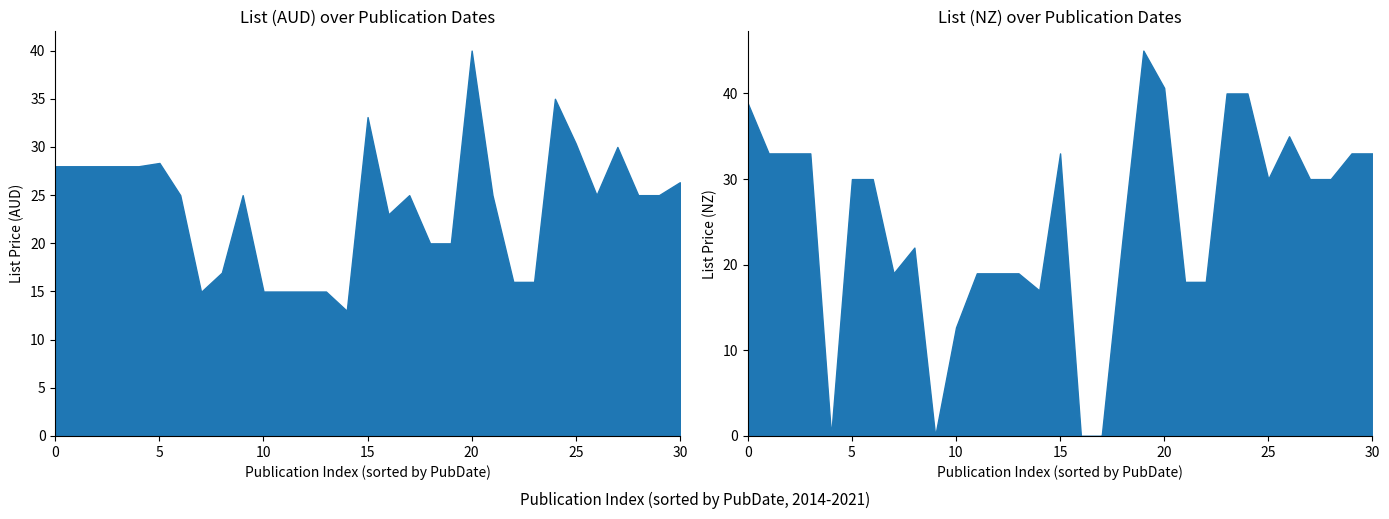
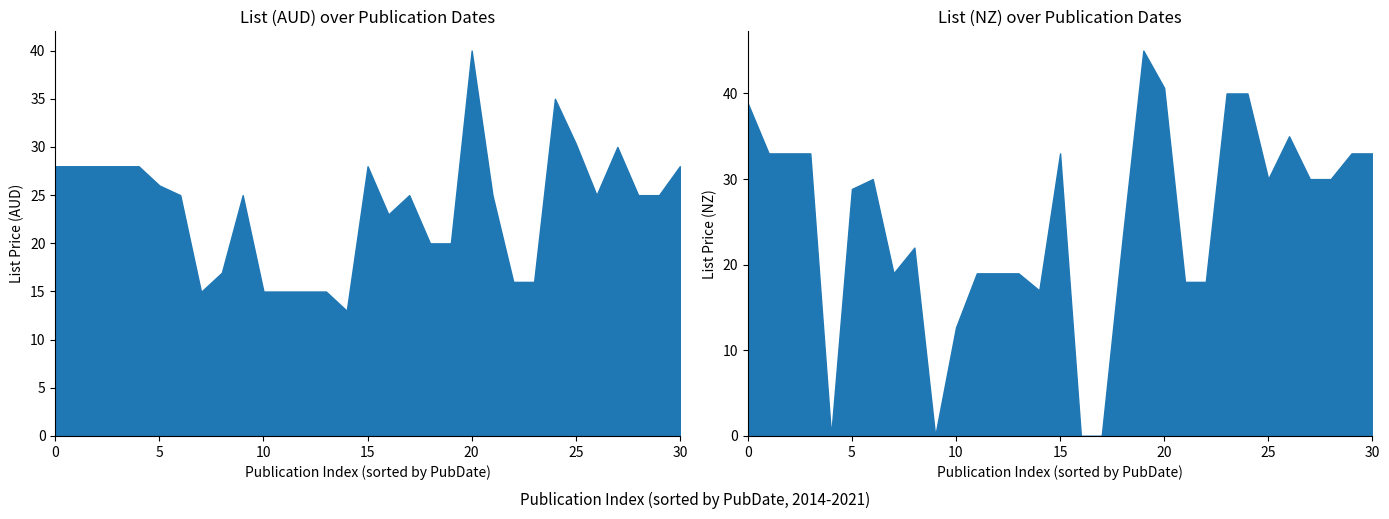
List (AUD) over Publication Dates, 5: 28 -> 26
List (AUD) over Publication Dates, 15: 33 -> 28
List (AUD) over Publication Dates, 30: 26 -> 28
List (NZ) over Publication Dates, 5: 30 -> 29
